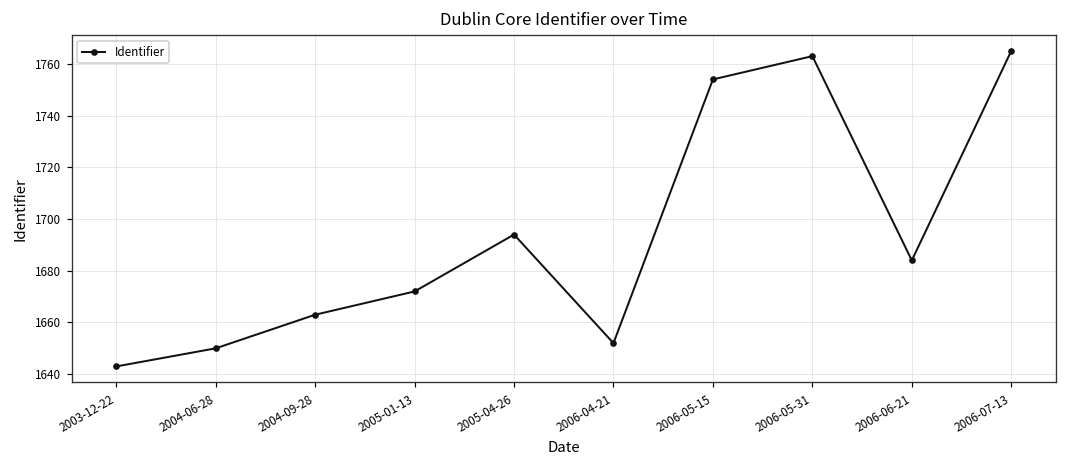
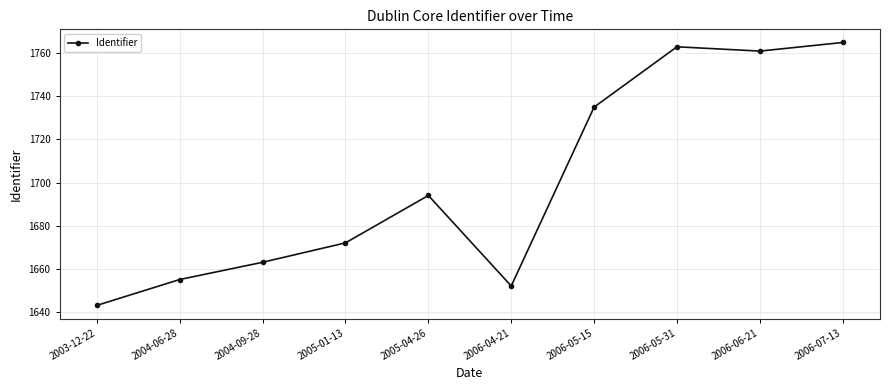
2004-06-28: 1650 -> 1655
2006-05-15: 1754 -> 1735
2006-06-21: 1684 -> 1761
